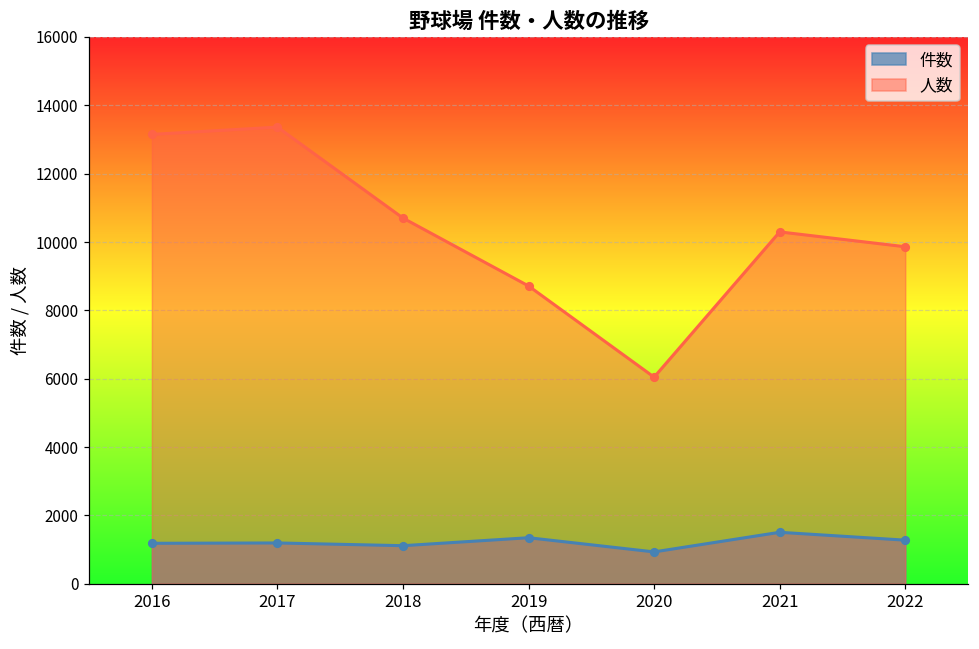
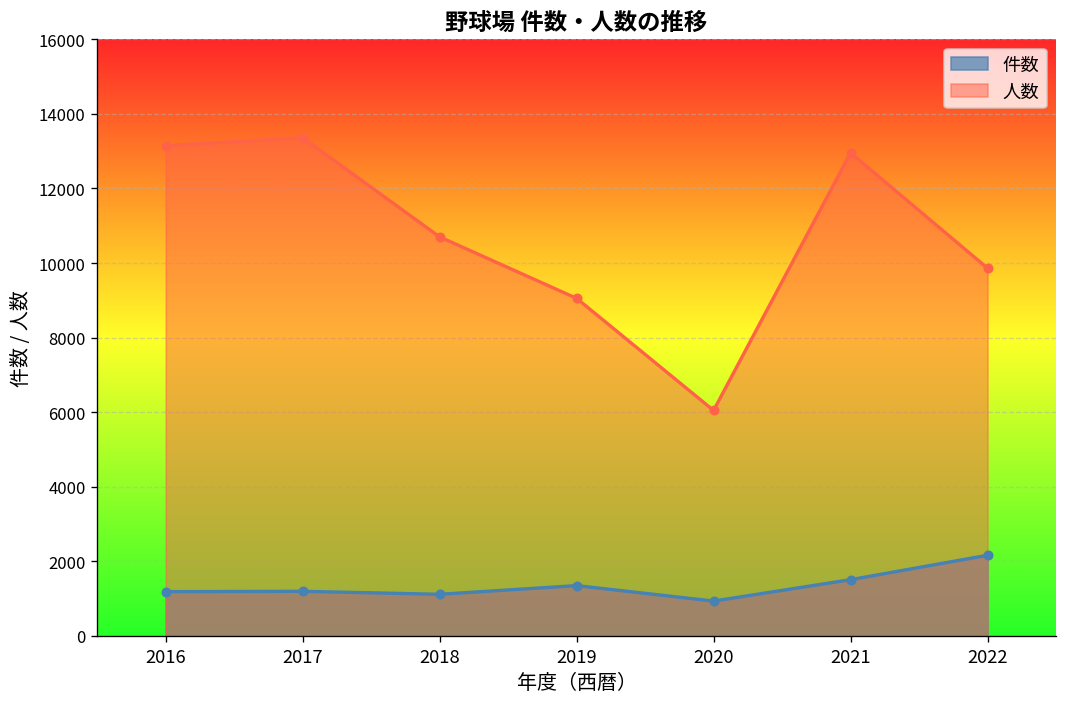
人数, 2019: 8700 -> 9100
人数, 2021: 10300 -> 13000
件数, 2022: 1300 -> 2200
